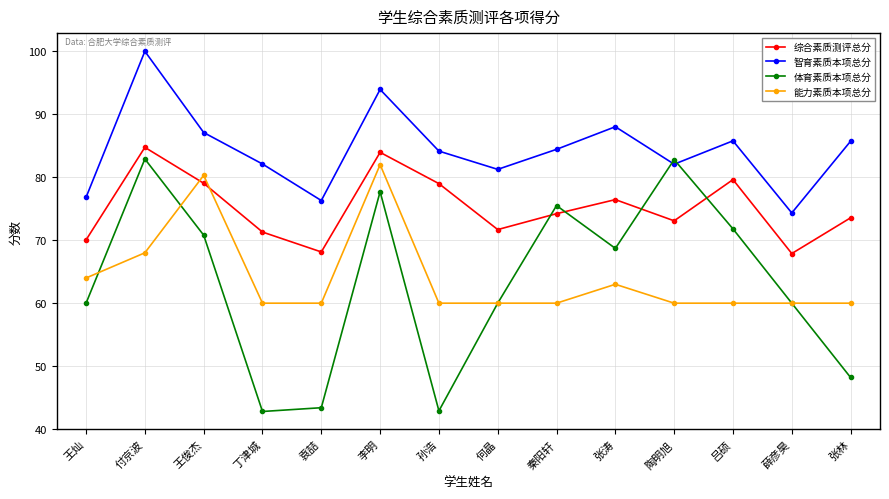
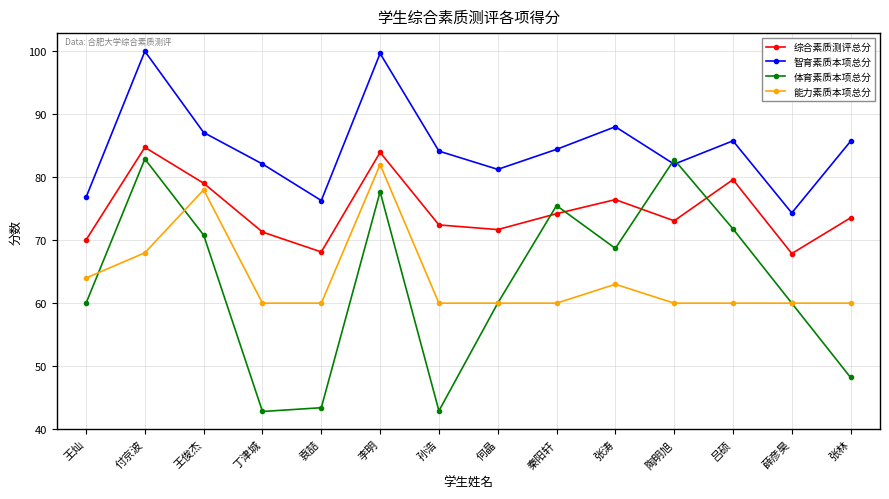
能力素质本项总分, 王俊杰: 80 -> 78
智育素质本项总分, 李明: 94 -> 100
综合素质测评总分, 孙浩: 79 -> 72
